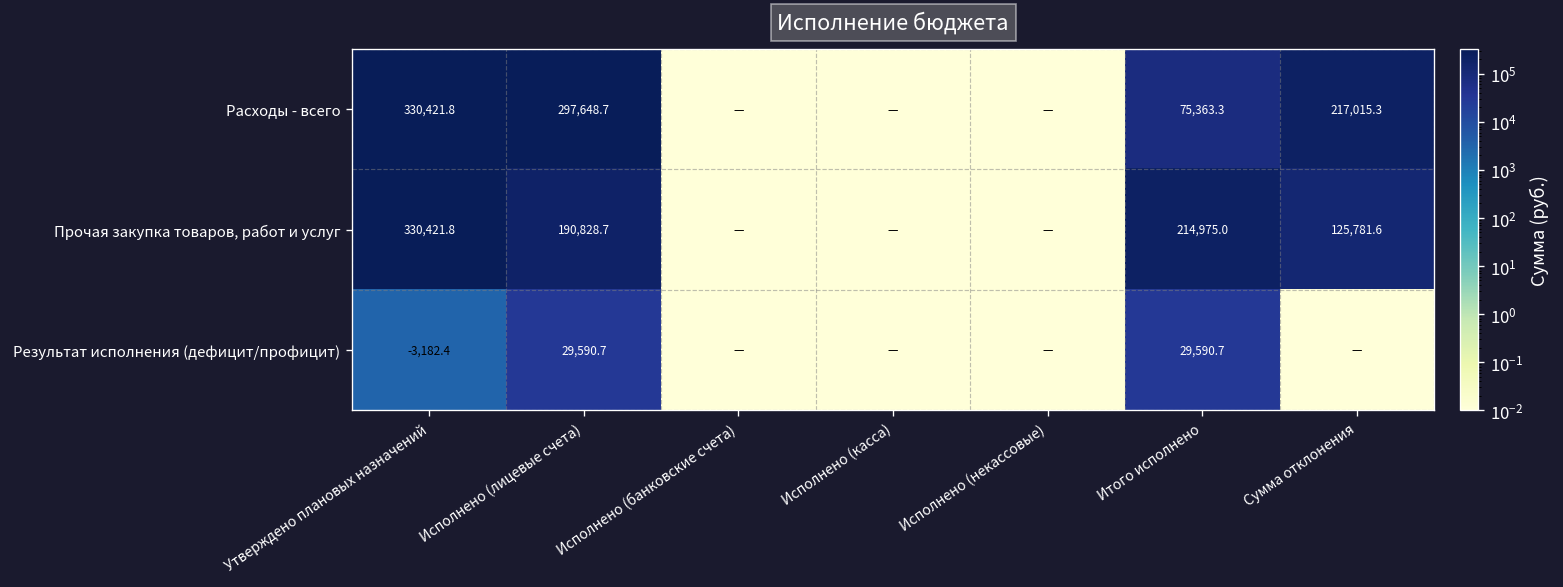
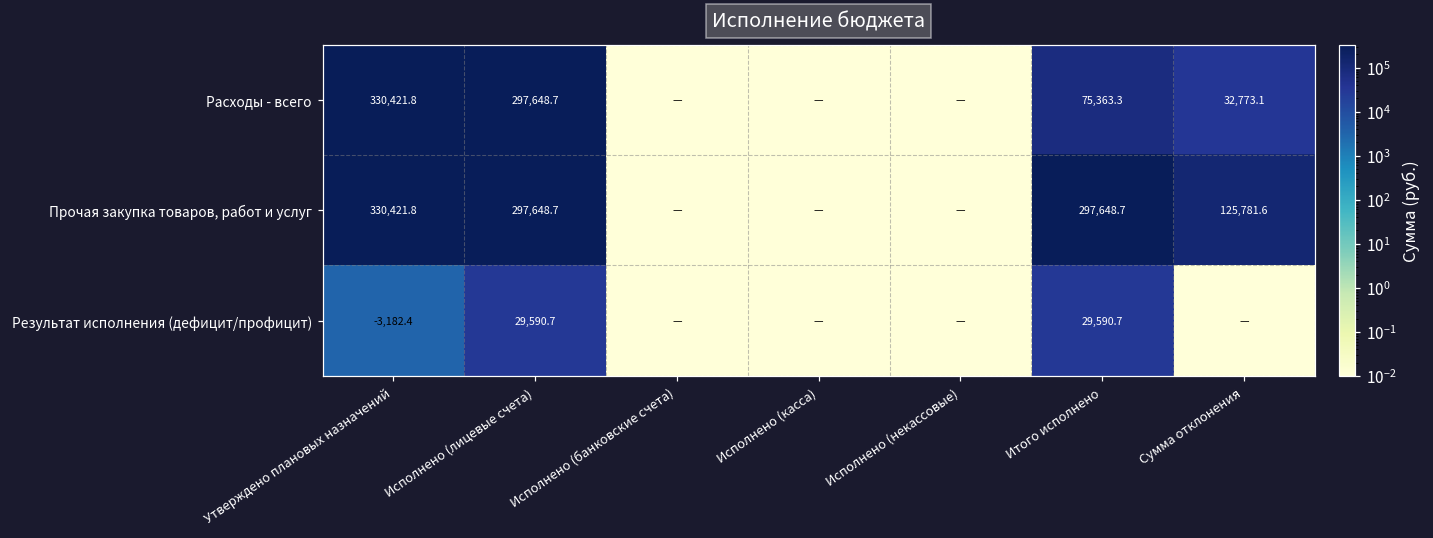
Расходы - всего, Сумма отклонения: 217,015.3 -> 32,773.1
Прочая закупка товаров, работ и услуг, Исполнено (лицевые счета): 190,828.7 -> 297,648.7
Прочая закупка товаров, работ и услуг, Итого исполнено: 214,975.0 -> 297,648.7
